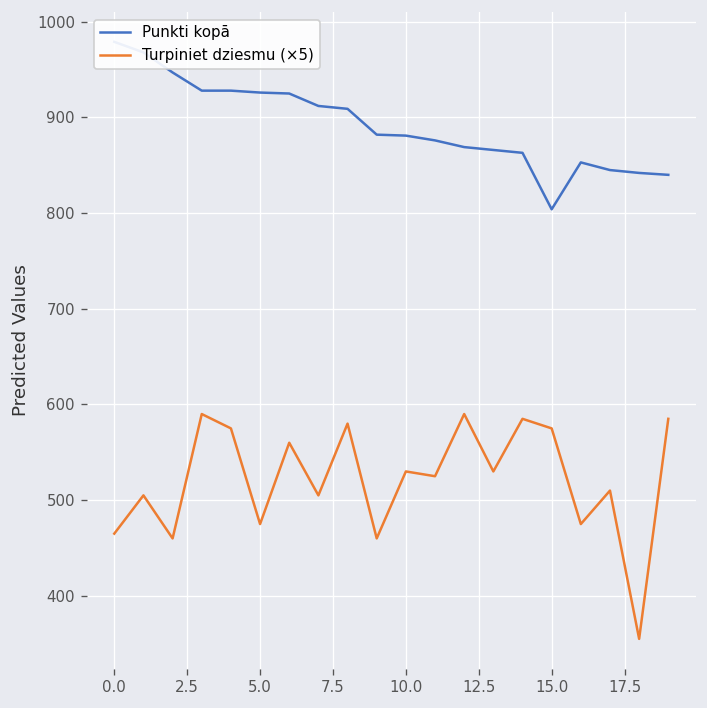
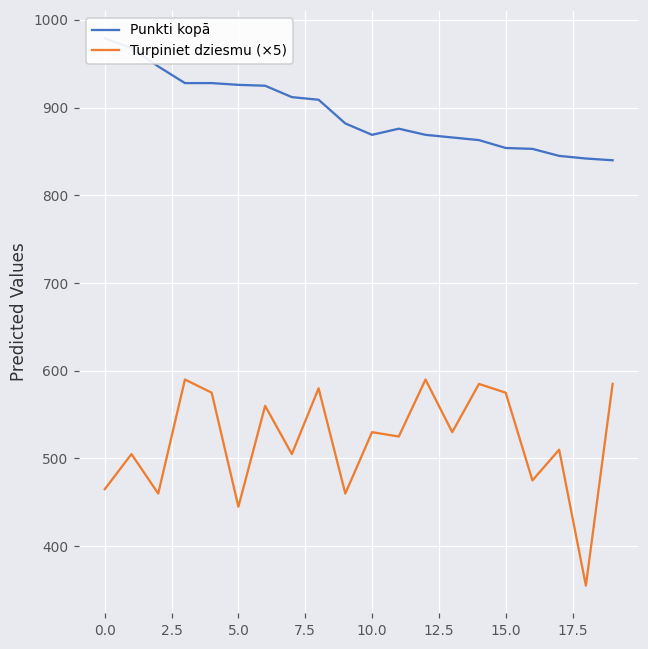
Turpiniet dziesmu (×5), 5.0: 480 -> 450
Punkti kopā, 10.0: 880 -> 870
Punkti kopā, 15.0: 800 -> 850
